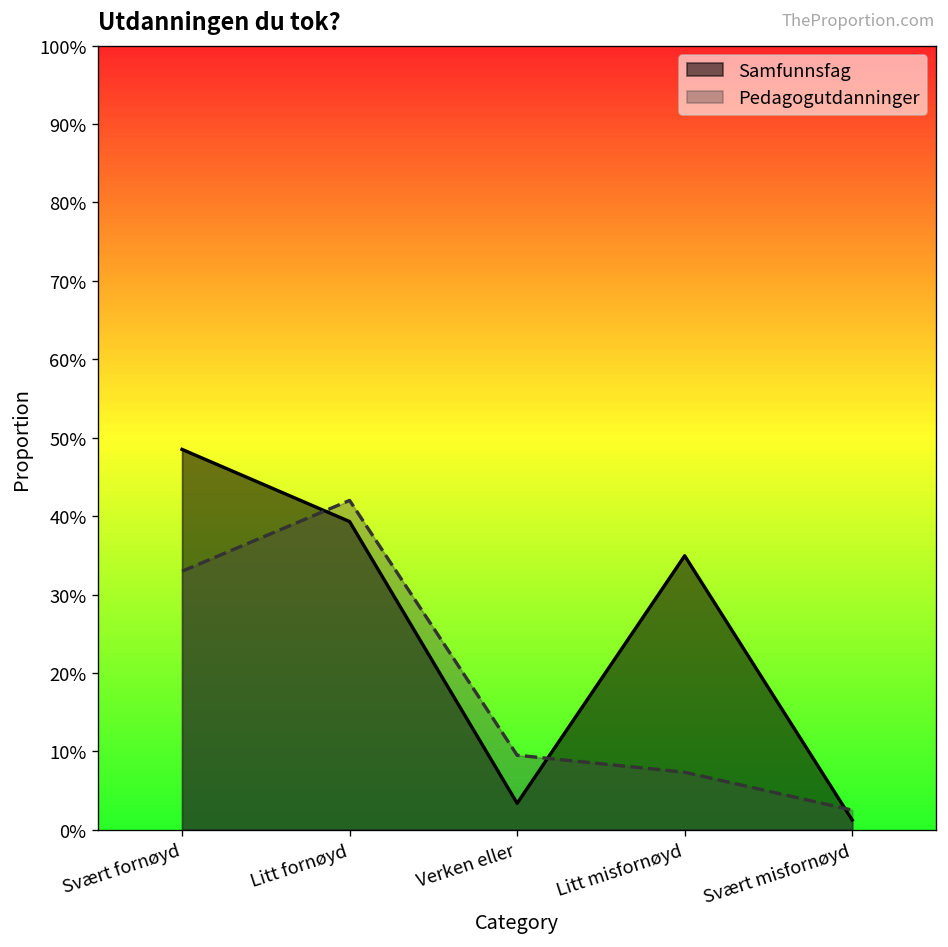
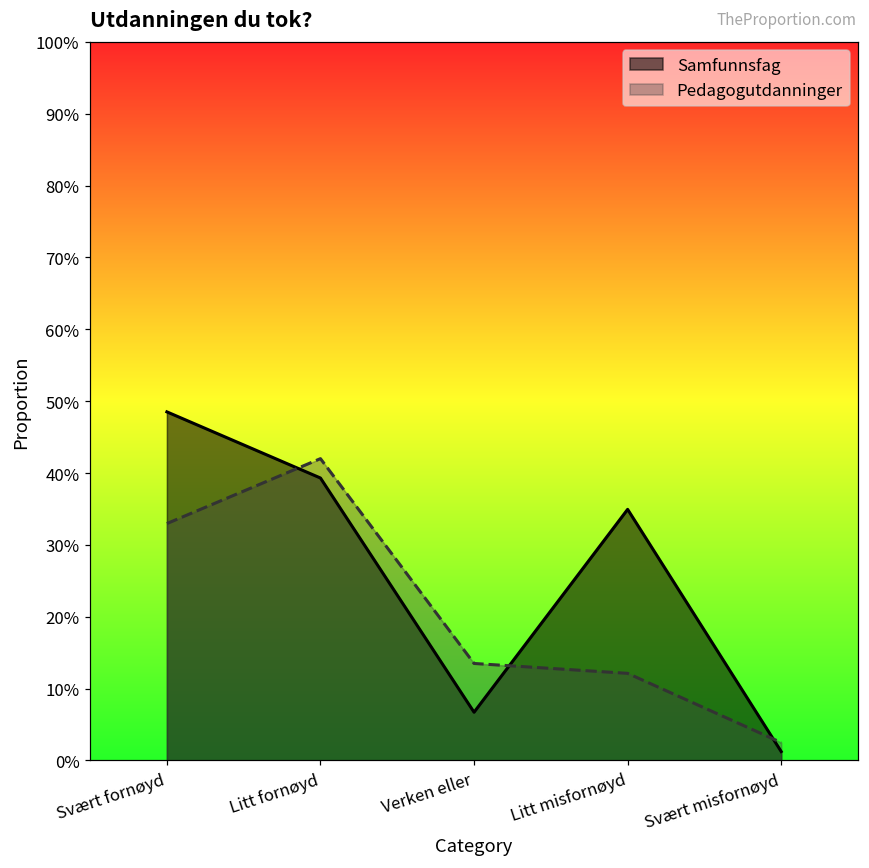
Samfunnsfag, Verken eller: 3% -> 7%
Pedagogutdanninger, Verken eller: 10% -> 14%
Pedagogutdanninger, Litt misfornøyd: 7% -> 12%
